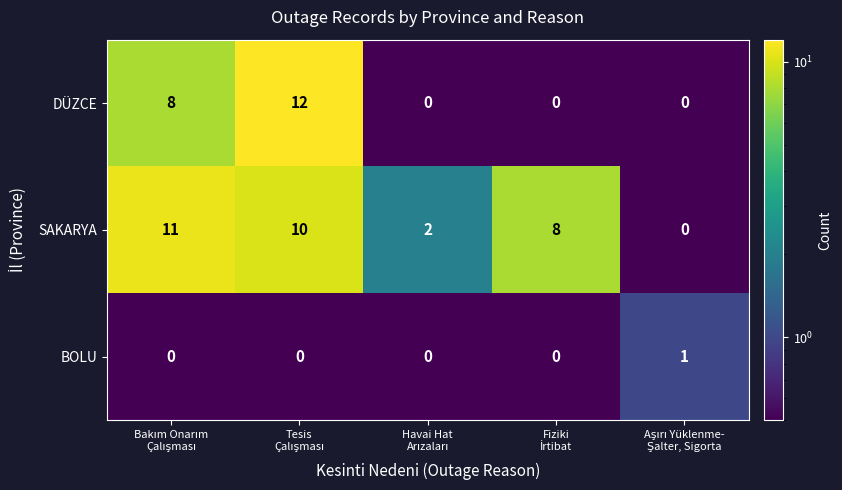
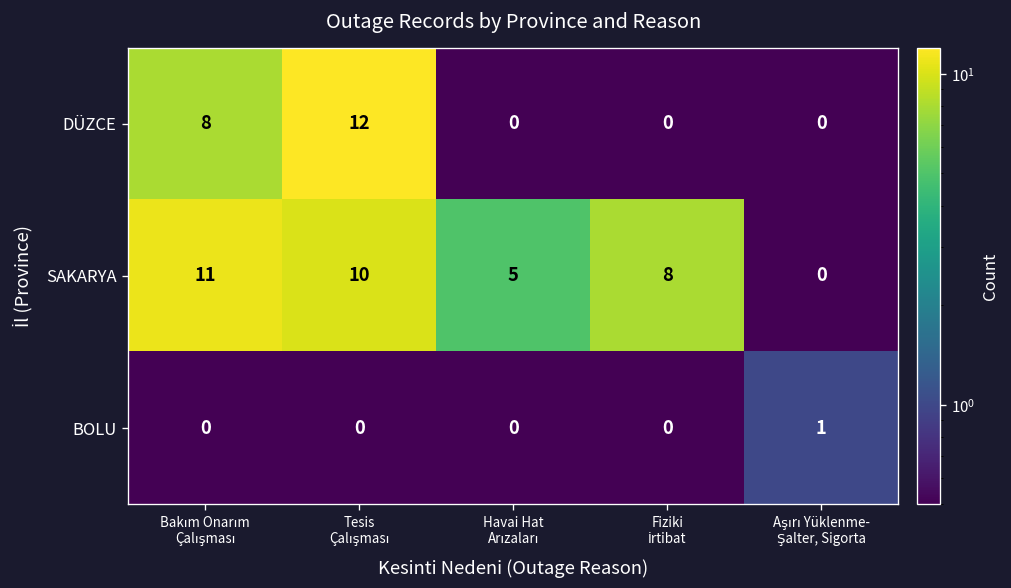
SAKARYA, Havai Hat Arızaları: 2 -> 5
